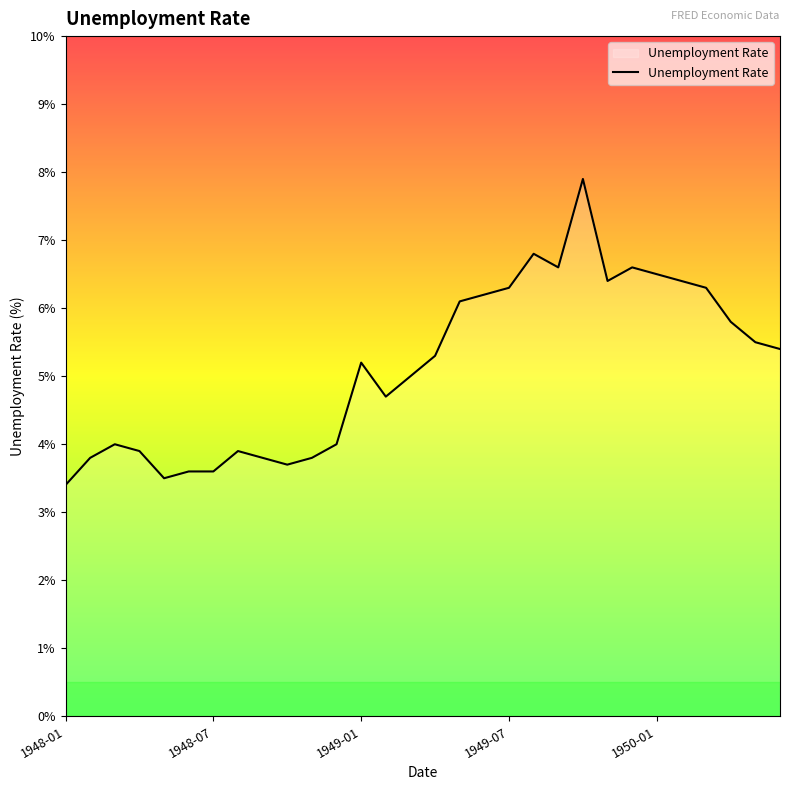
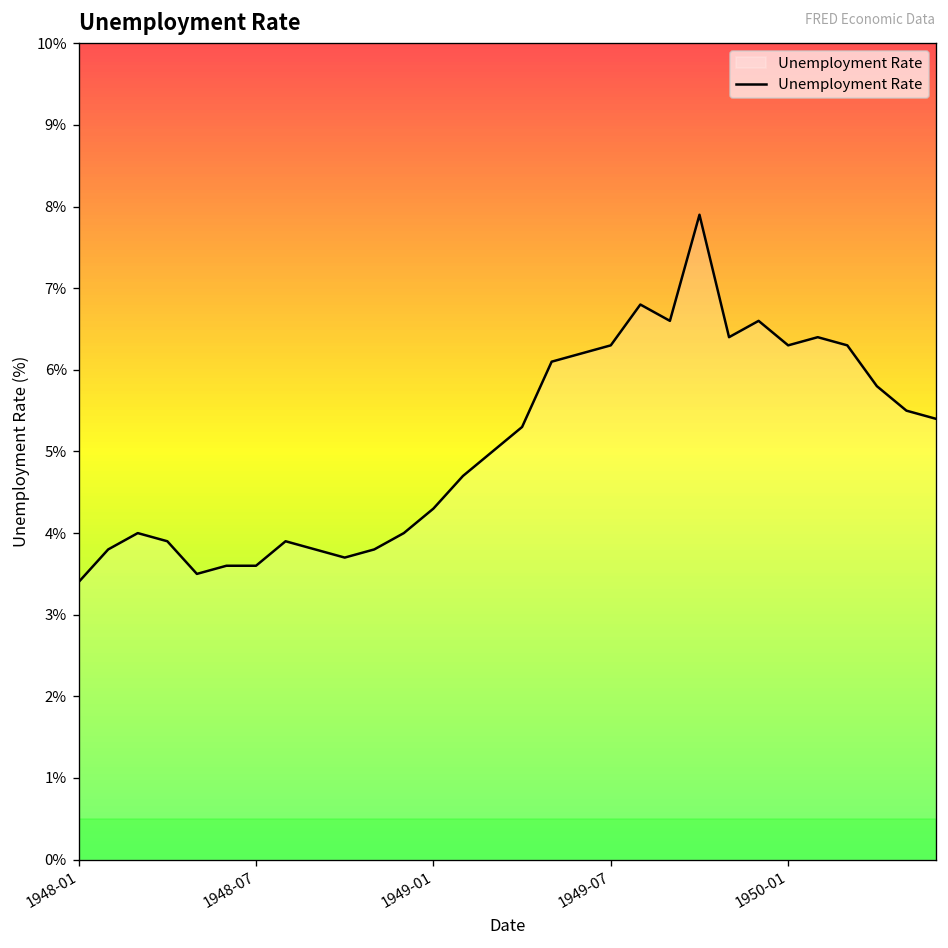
1949-01: 5.2% -> 4.3%
1950-01: 6.5% -> 6.3%
